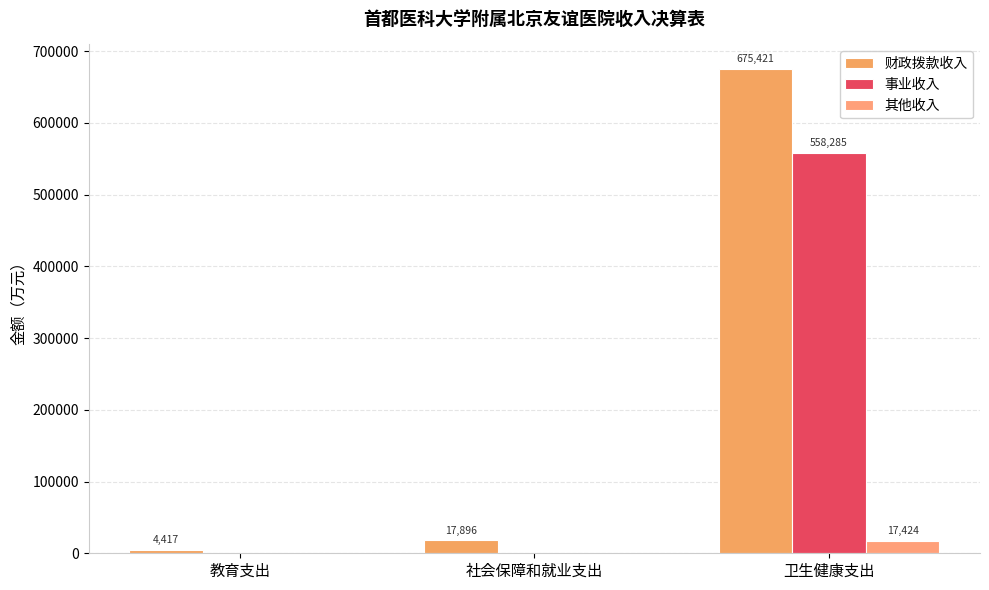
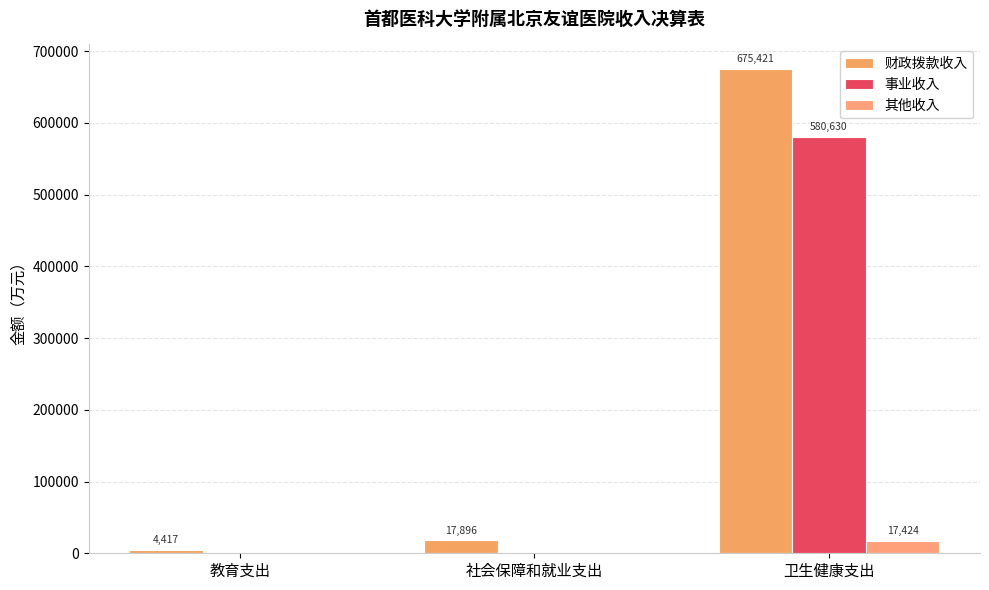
事业收入, 卫生健康支出: 558,285 -> 580,630
